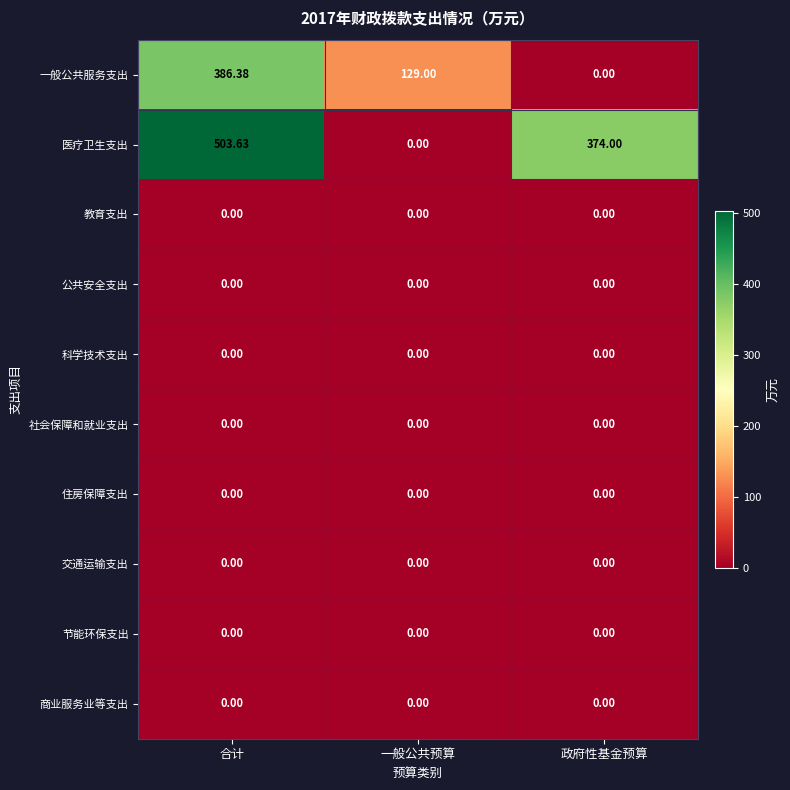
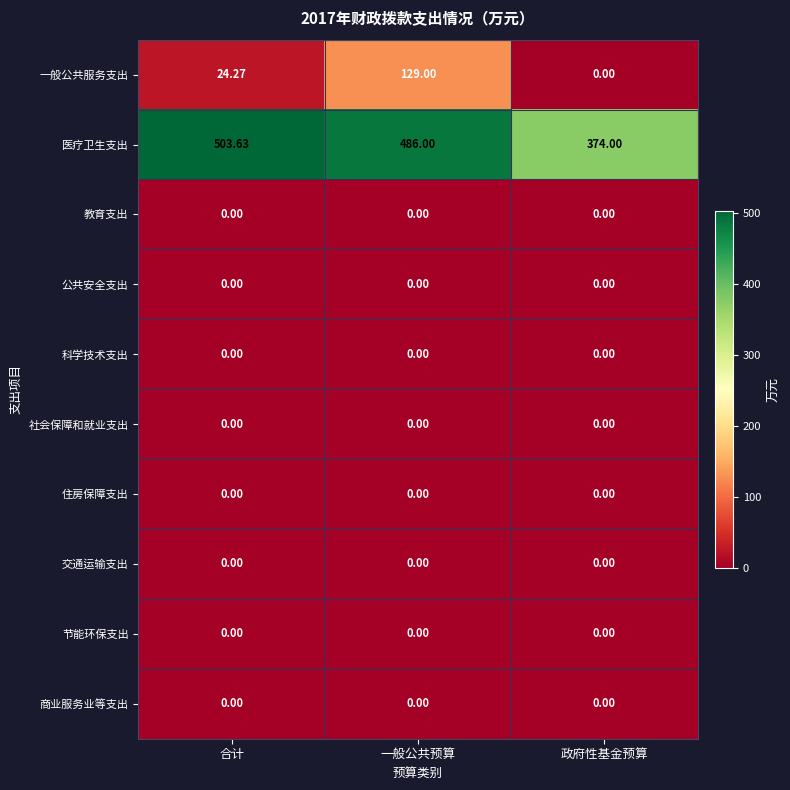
一般公共服务支出, 合计: 386.38 -> 24.27
医疗卫生支出, 一般公共预算: 0.00 -> 486.00
